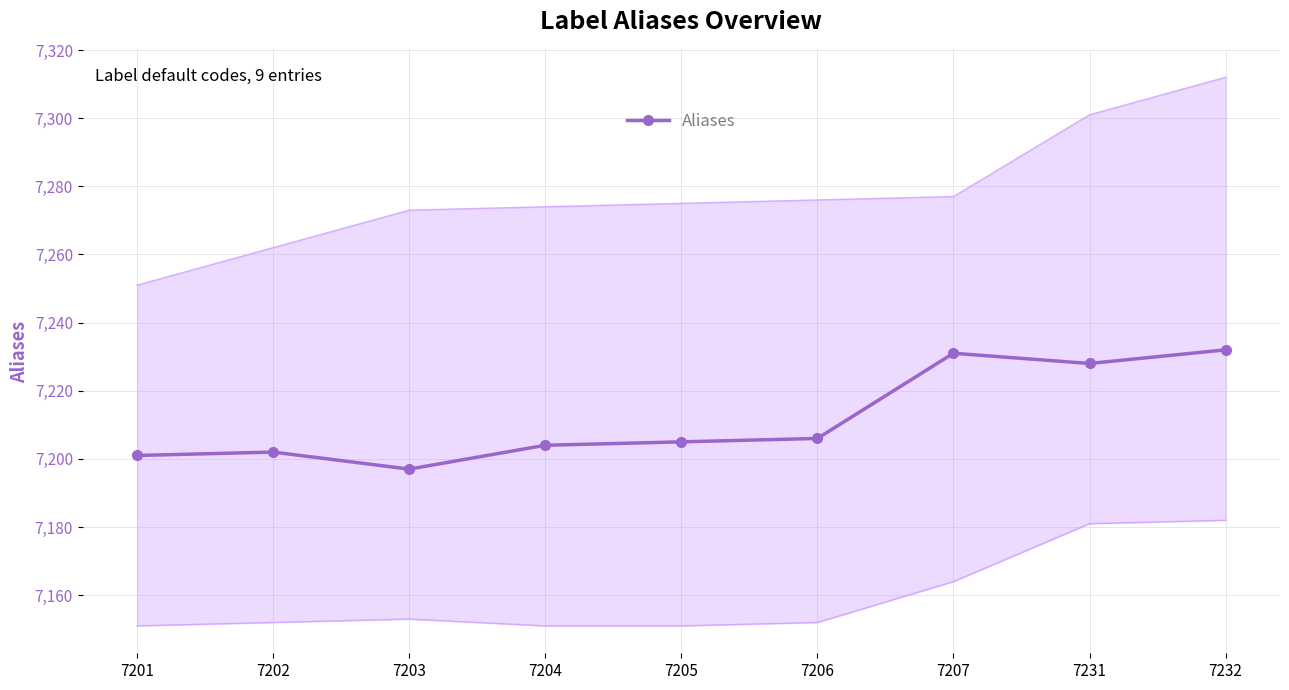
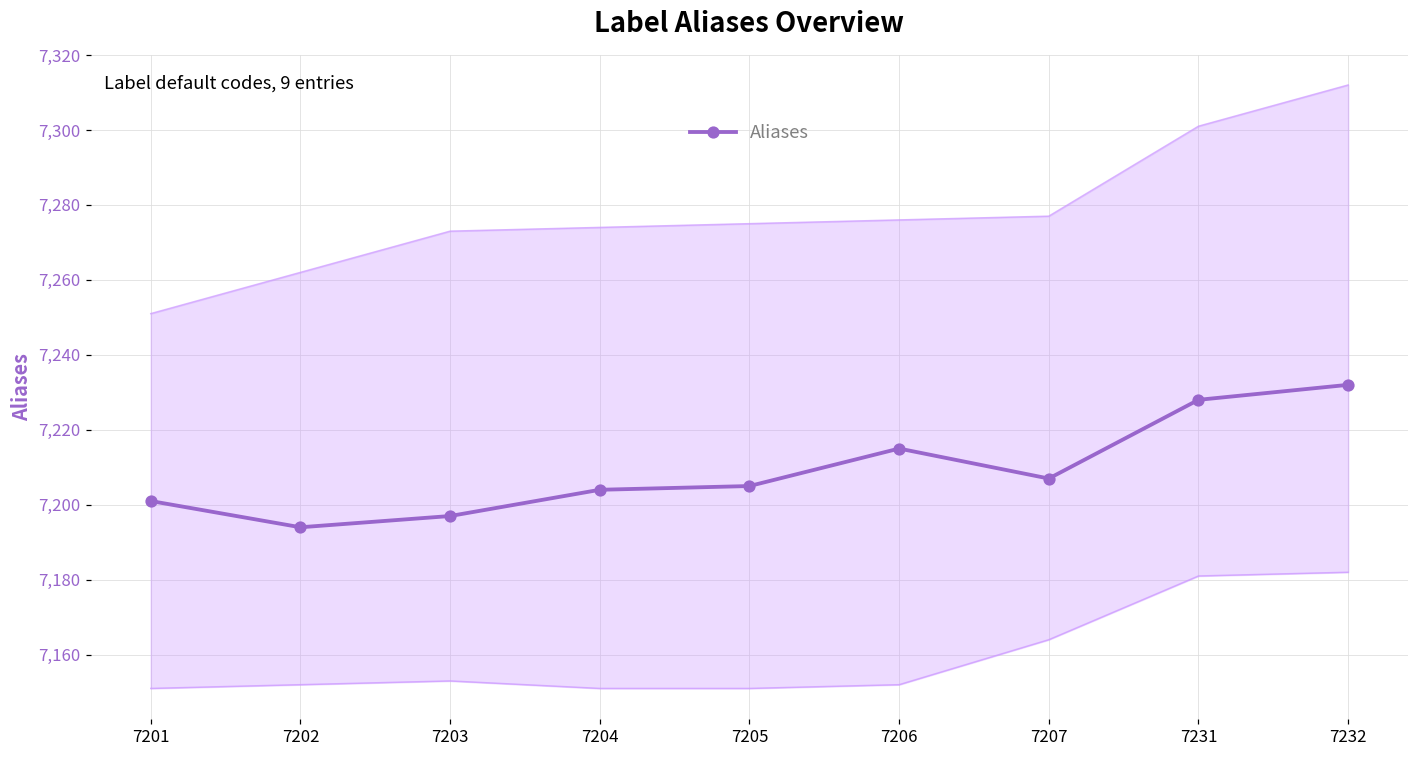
Aliases, 7202: 7,202 -> 7,194
Aliases, 7206: 7,206 -> 7,215
Aliases, 7207: 7,231 -> 7,207
